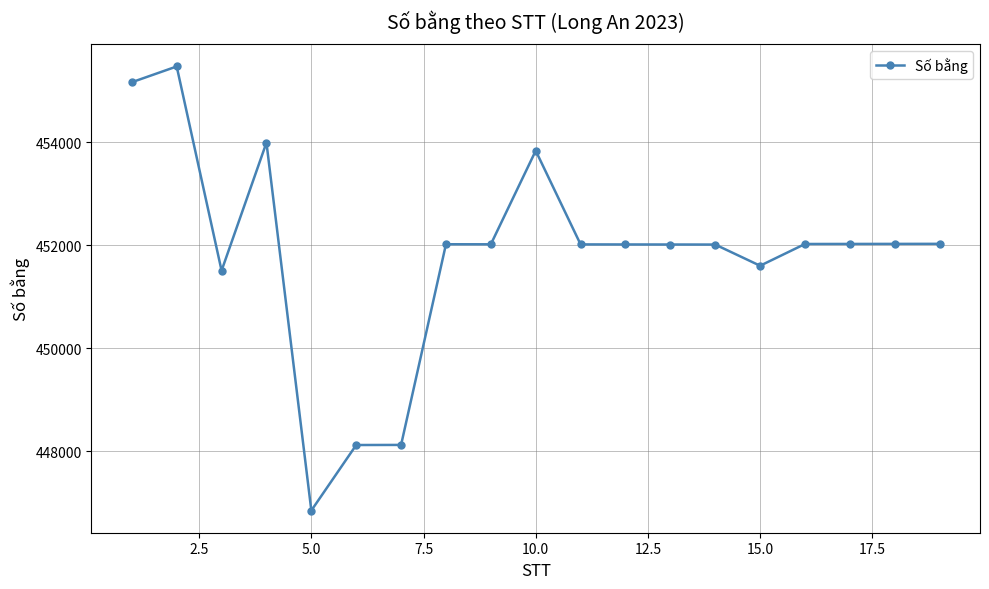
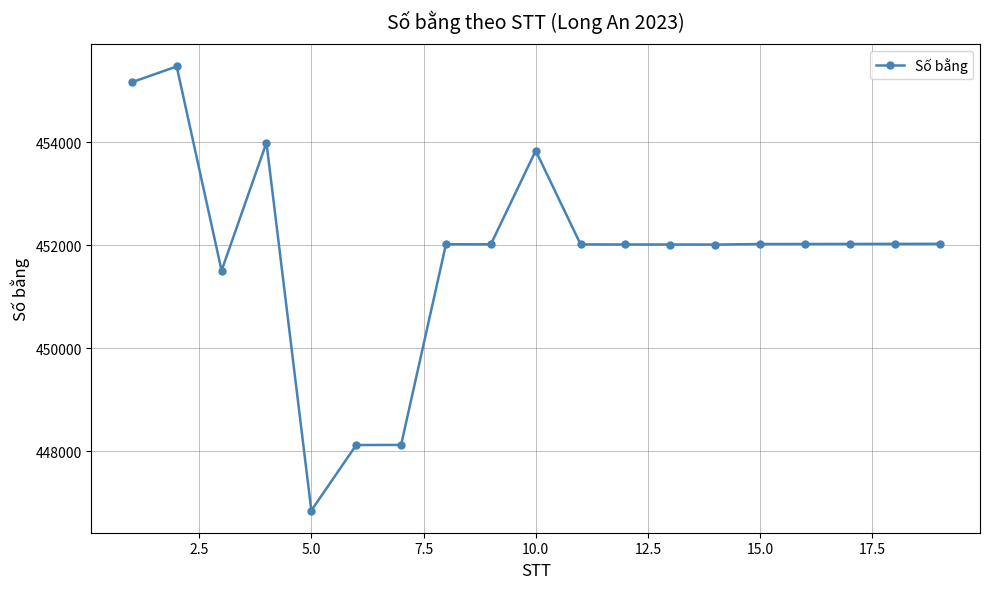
15.0: 451600 -> 452000
